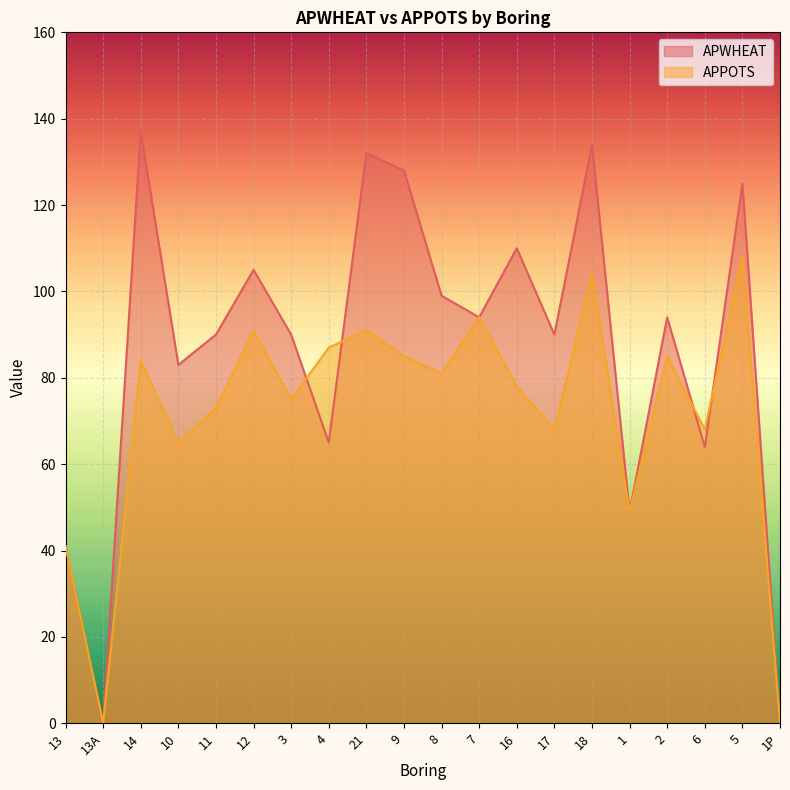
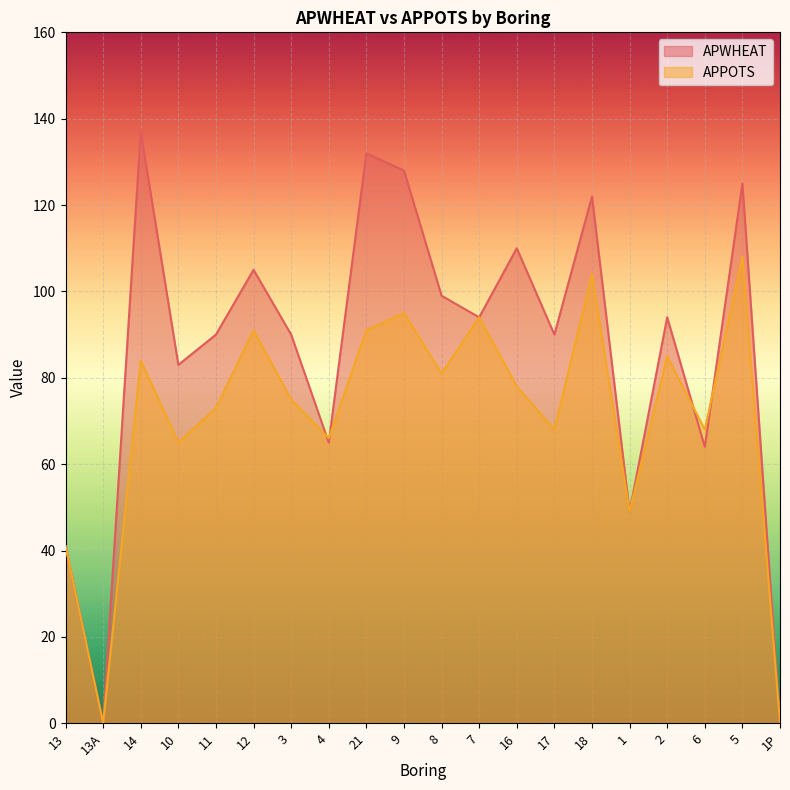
APPOTS, 4: 87 -> 66
APPOTS, 9: 85 -> 95
APWHEAT, 18: 134 -> 122
